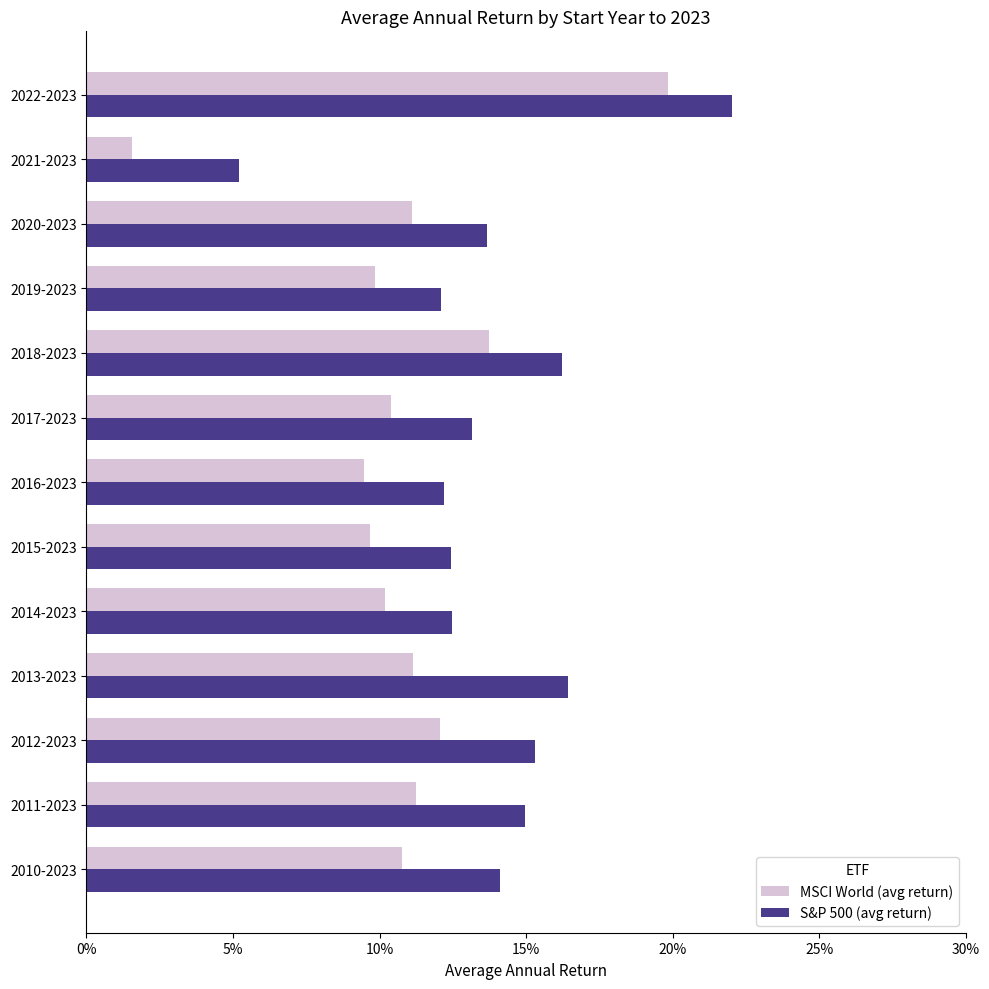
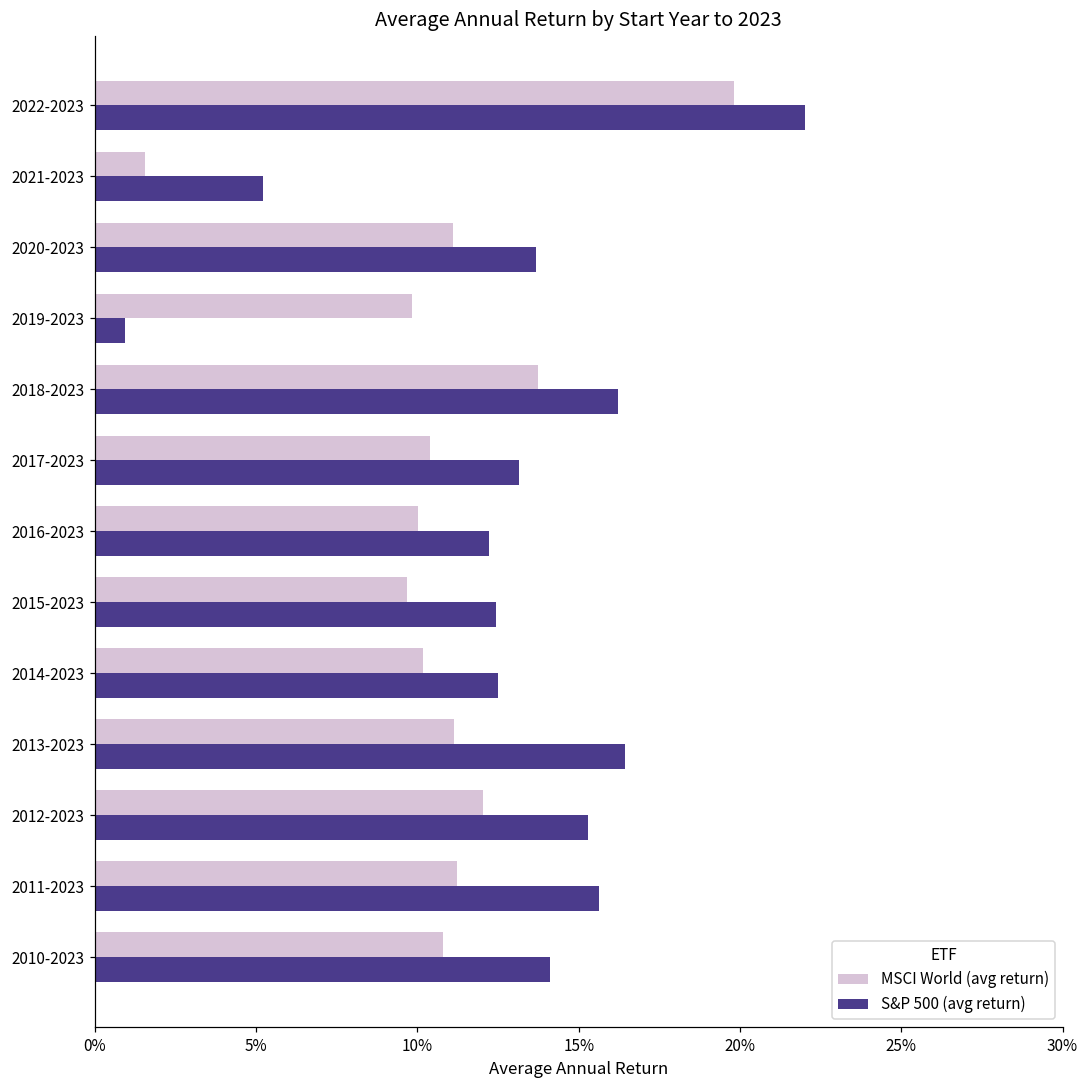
S&P 500 (avg return), 2019-2023: 12.1% -> 0.9%
MSCI World (avg return), 2016-2023: 9.5% -> 10.0%
S&P 500 (avg return), 2011-2023: 15.0% -> 15.6%
